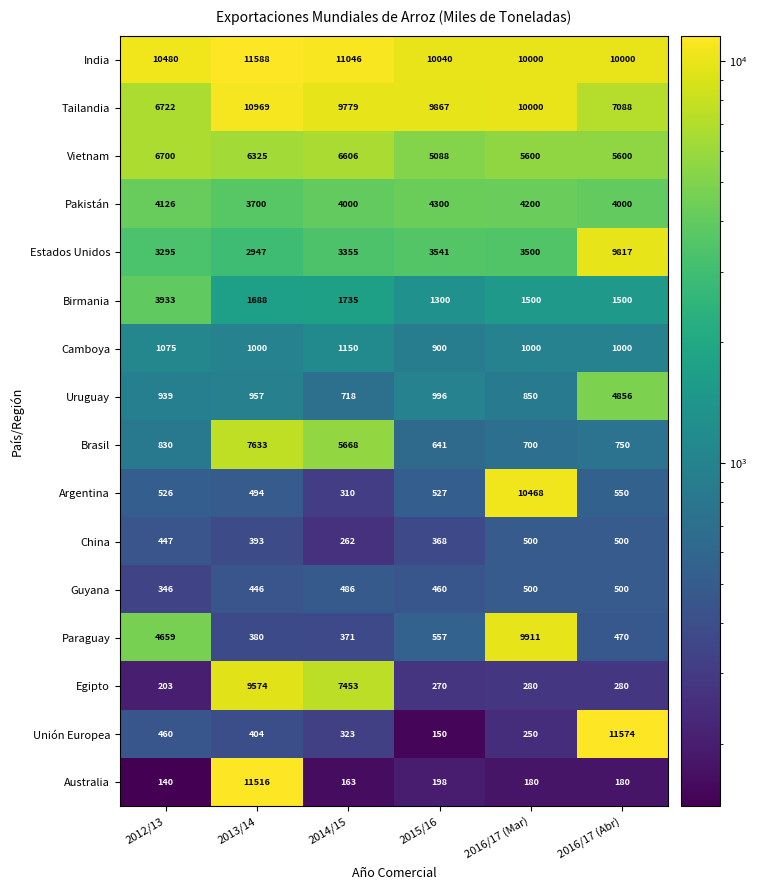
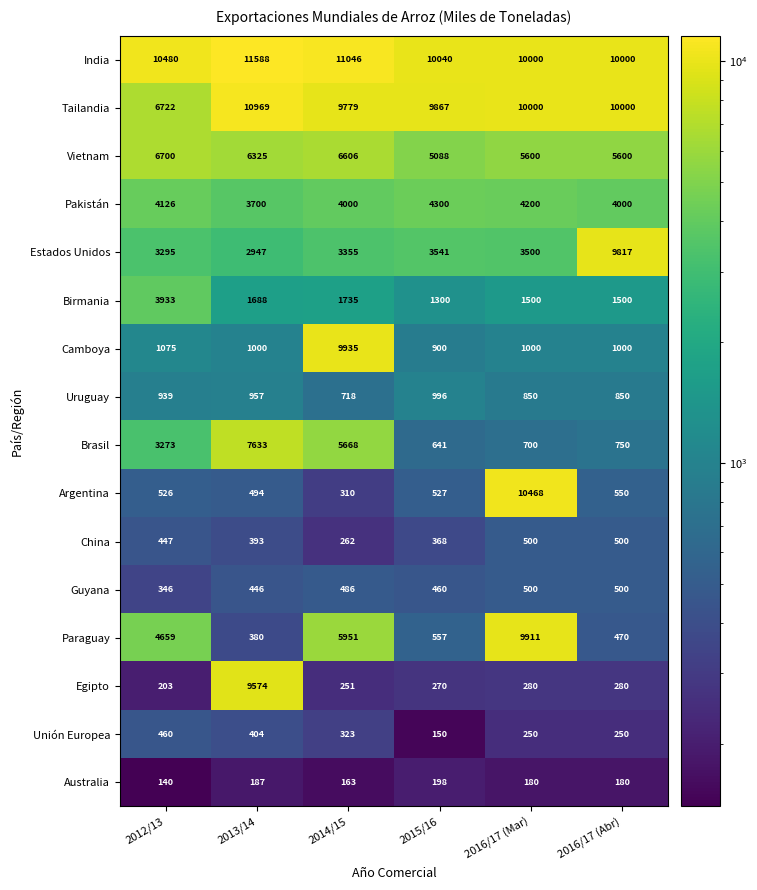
Tailandia, 2016/17 (Abr): 7088 -> 10000
Camboya, 2014/15: 1150 -> 9935
Uruguay, 2016/17 (Abr): 4856 -> 850
Brasil, 2012/13: 830 -> 3273
Paraguay, 2014/15: 371 -> 5951
Egipto, 2014/15: 7453 -> 251
Unión Europea, 2016/17 (Abr): 11574 -> 250
Australia, 2013/14: 11516 -> 187
